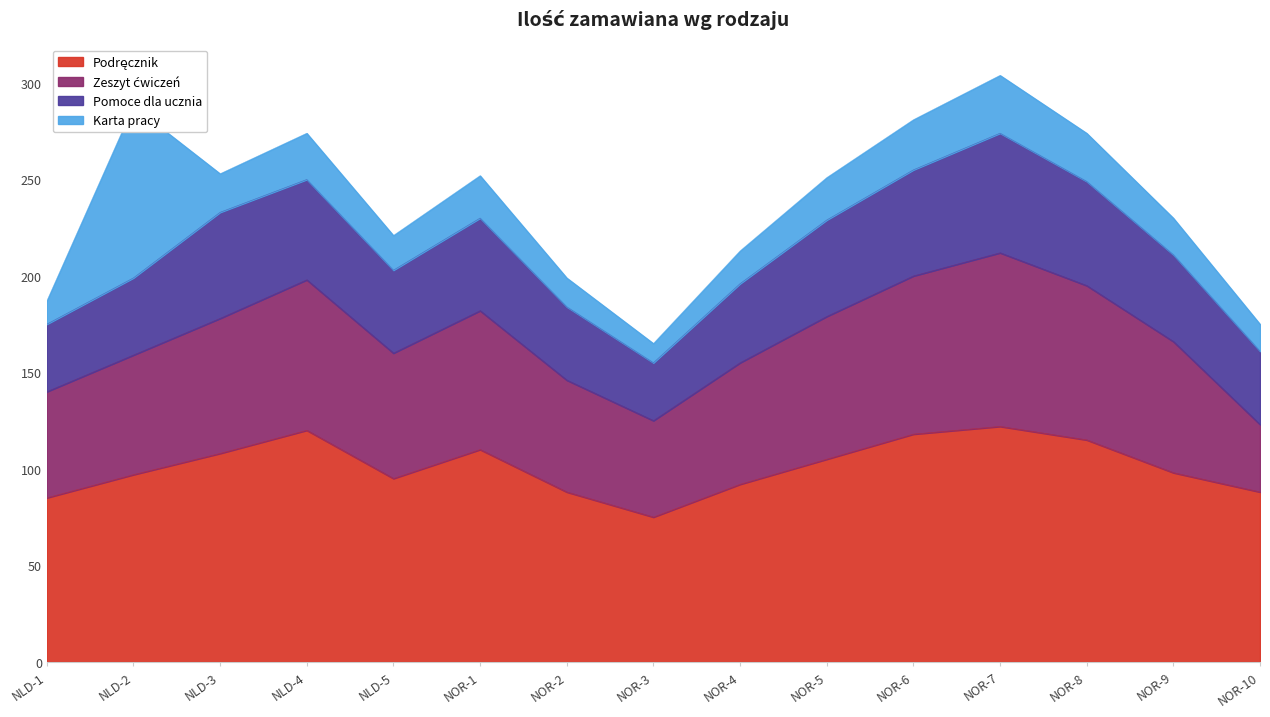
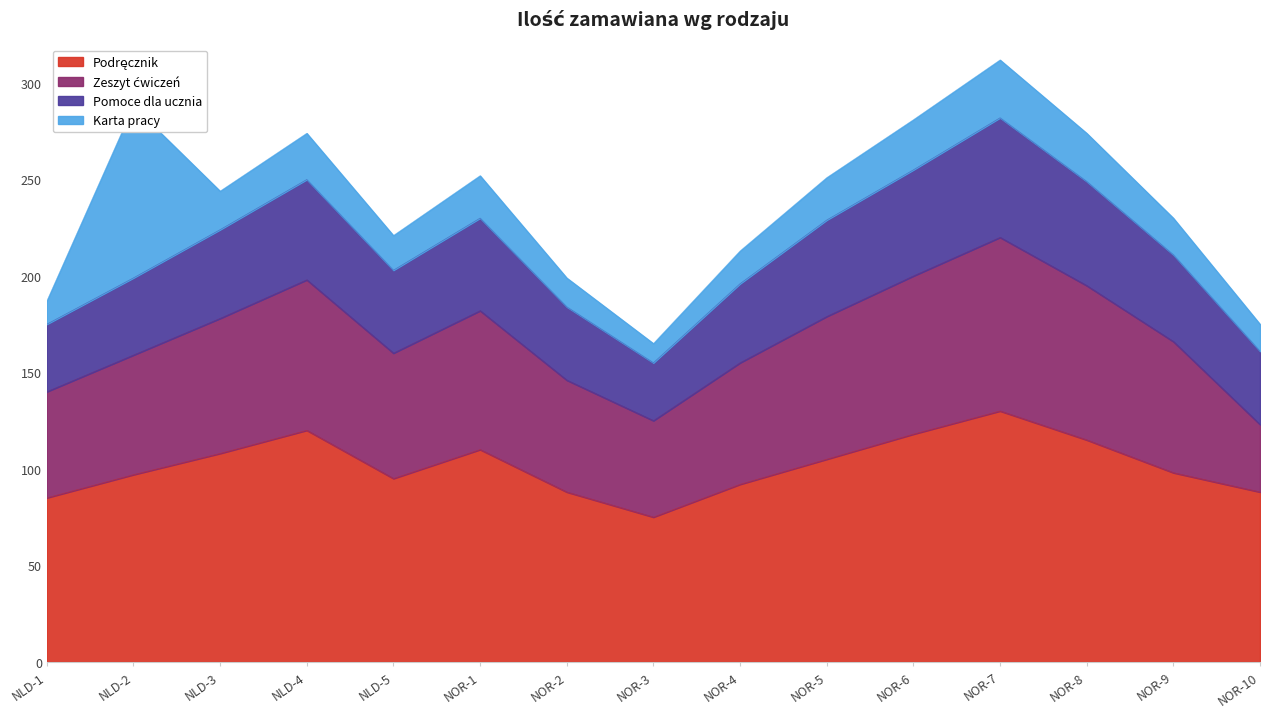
Pomoce dla ucznia, NLD-3: 55 -> 46
Podręcznik, NOR-7: 122 -> 130
